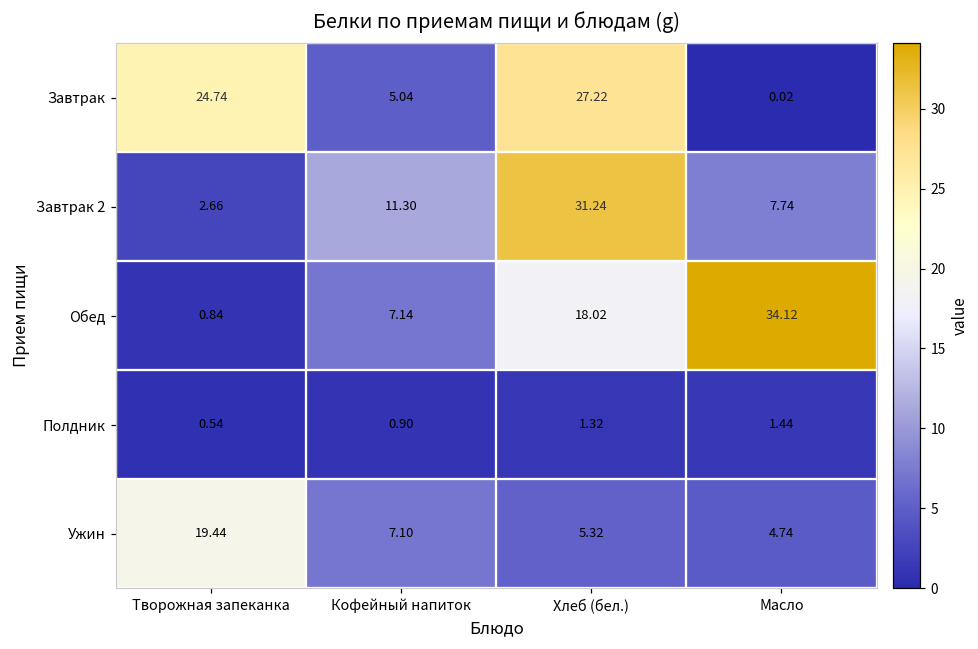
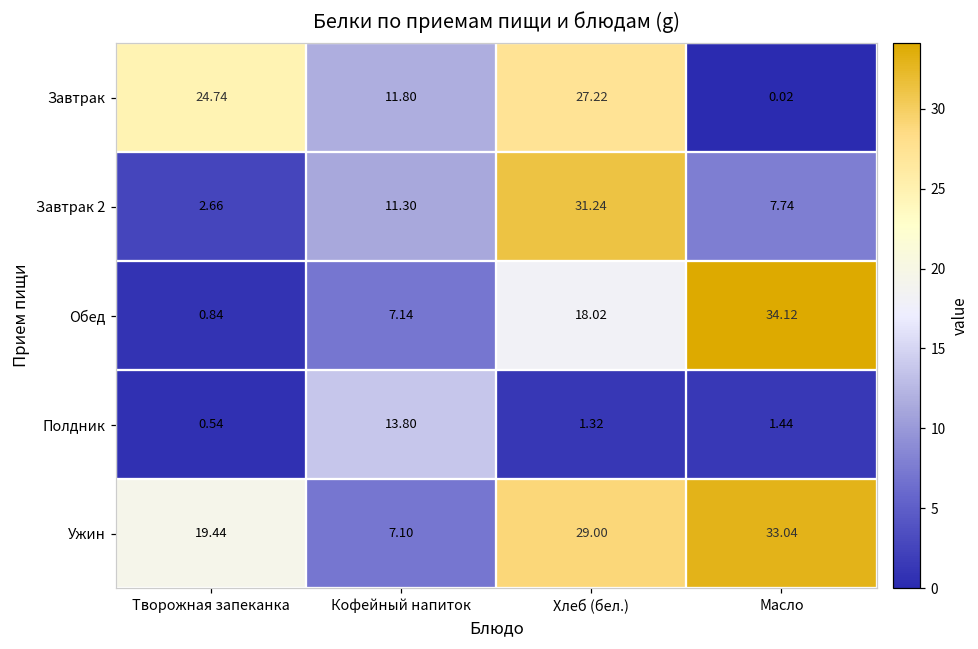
Завтрак, Кофейный напиток: 5.04 -> 11.80
Полдник, Кофейный напиток: 0.90 -> 13.80
Ужин, Хлеб (бел.): 5.32 -> 29.00
Ужин, Масло: 4.74 -> 33.04
